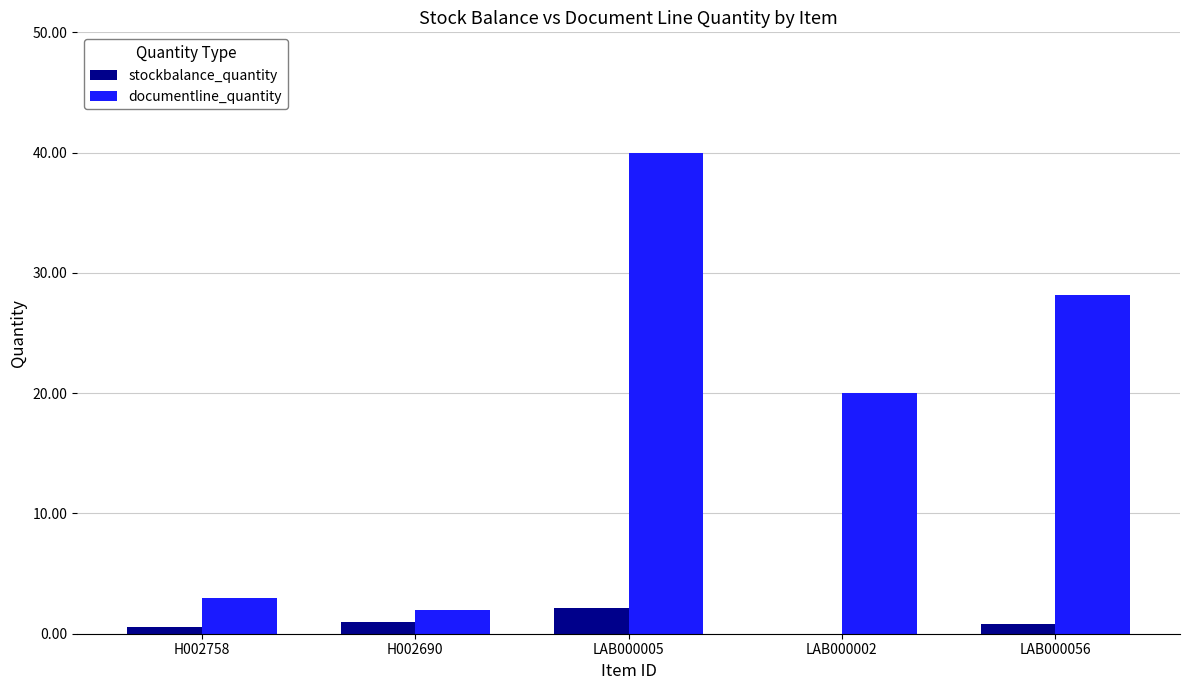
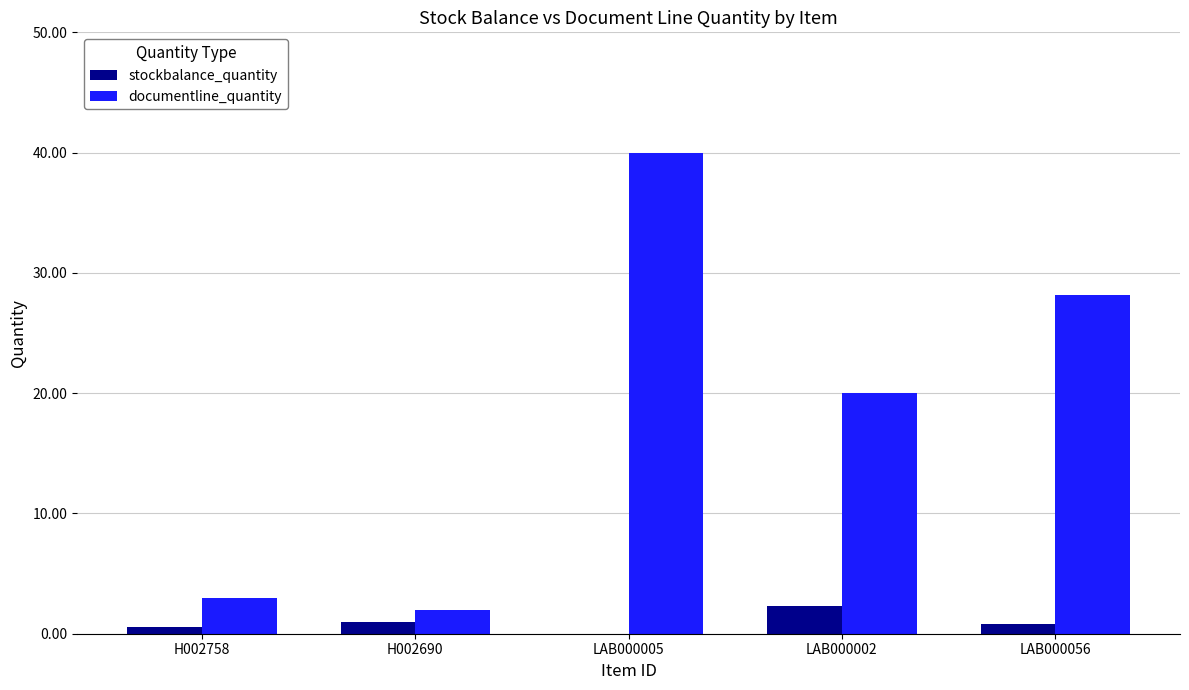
stockbalance_quantity, LAB000005: 2.1 -> 0.0
stockbalance_quantity, LAB000002: 0.0 -> 2.3
